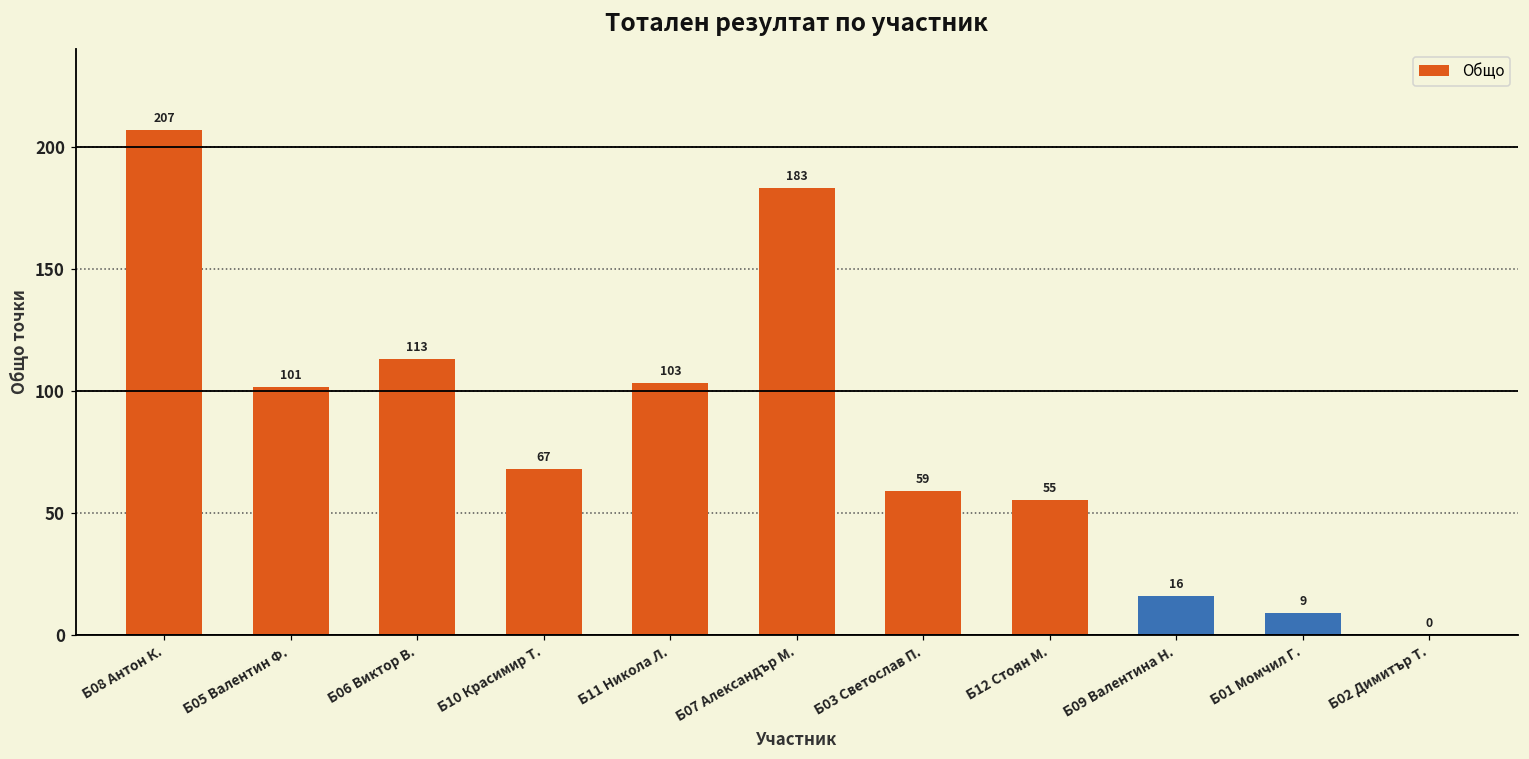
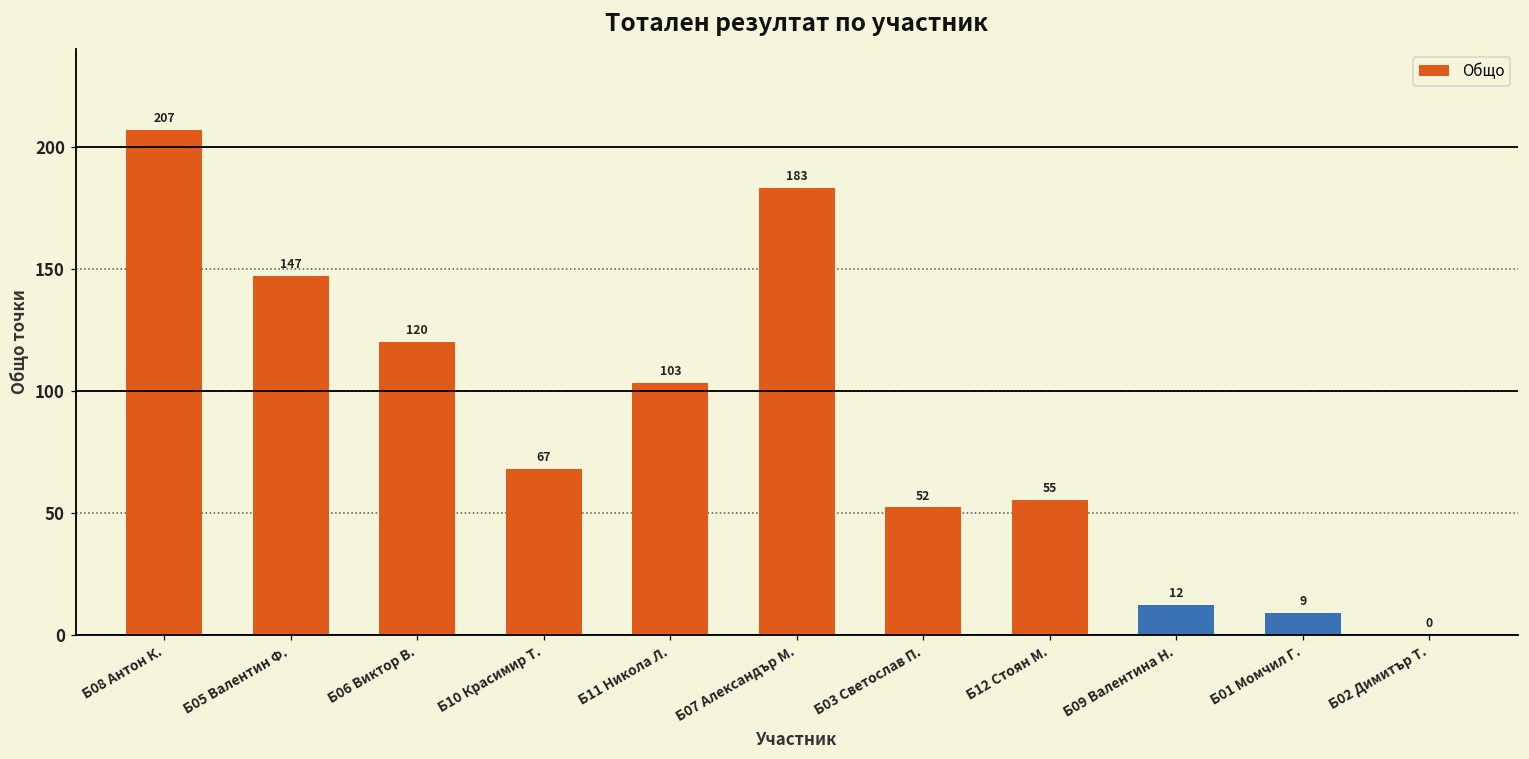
Б05 Валентин Ф.: 101 -> 147
Б06 Виктор В.: 113 -> 120
Б03 Светослав П.: 59 -> 52
Б09 Валентина Н.: 16 -> 12
